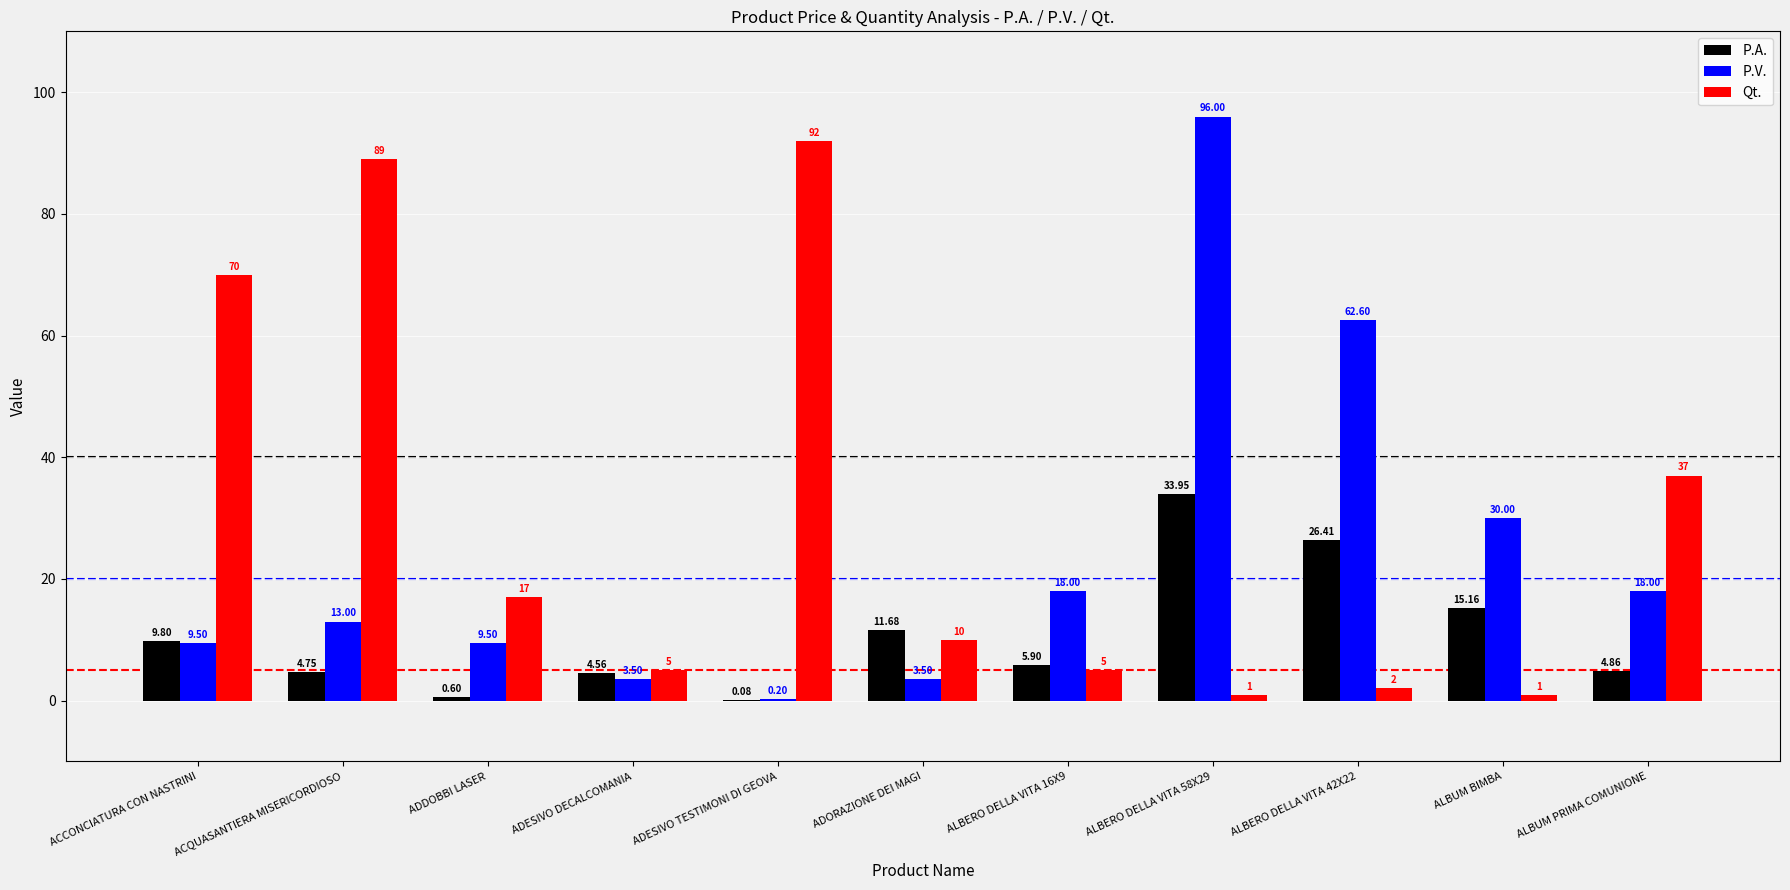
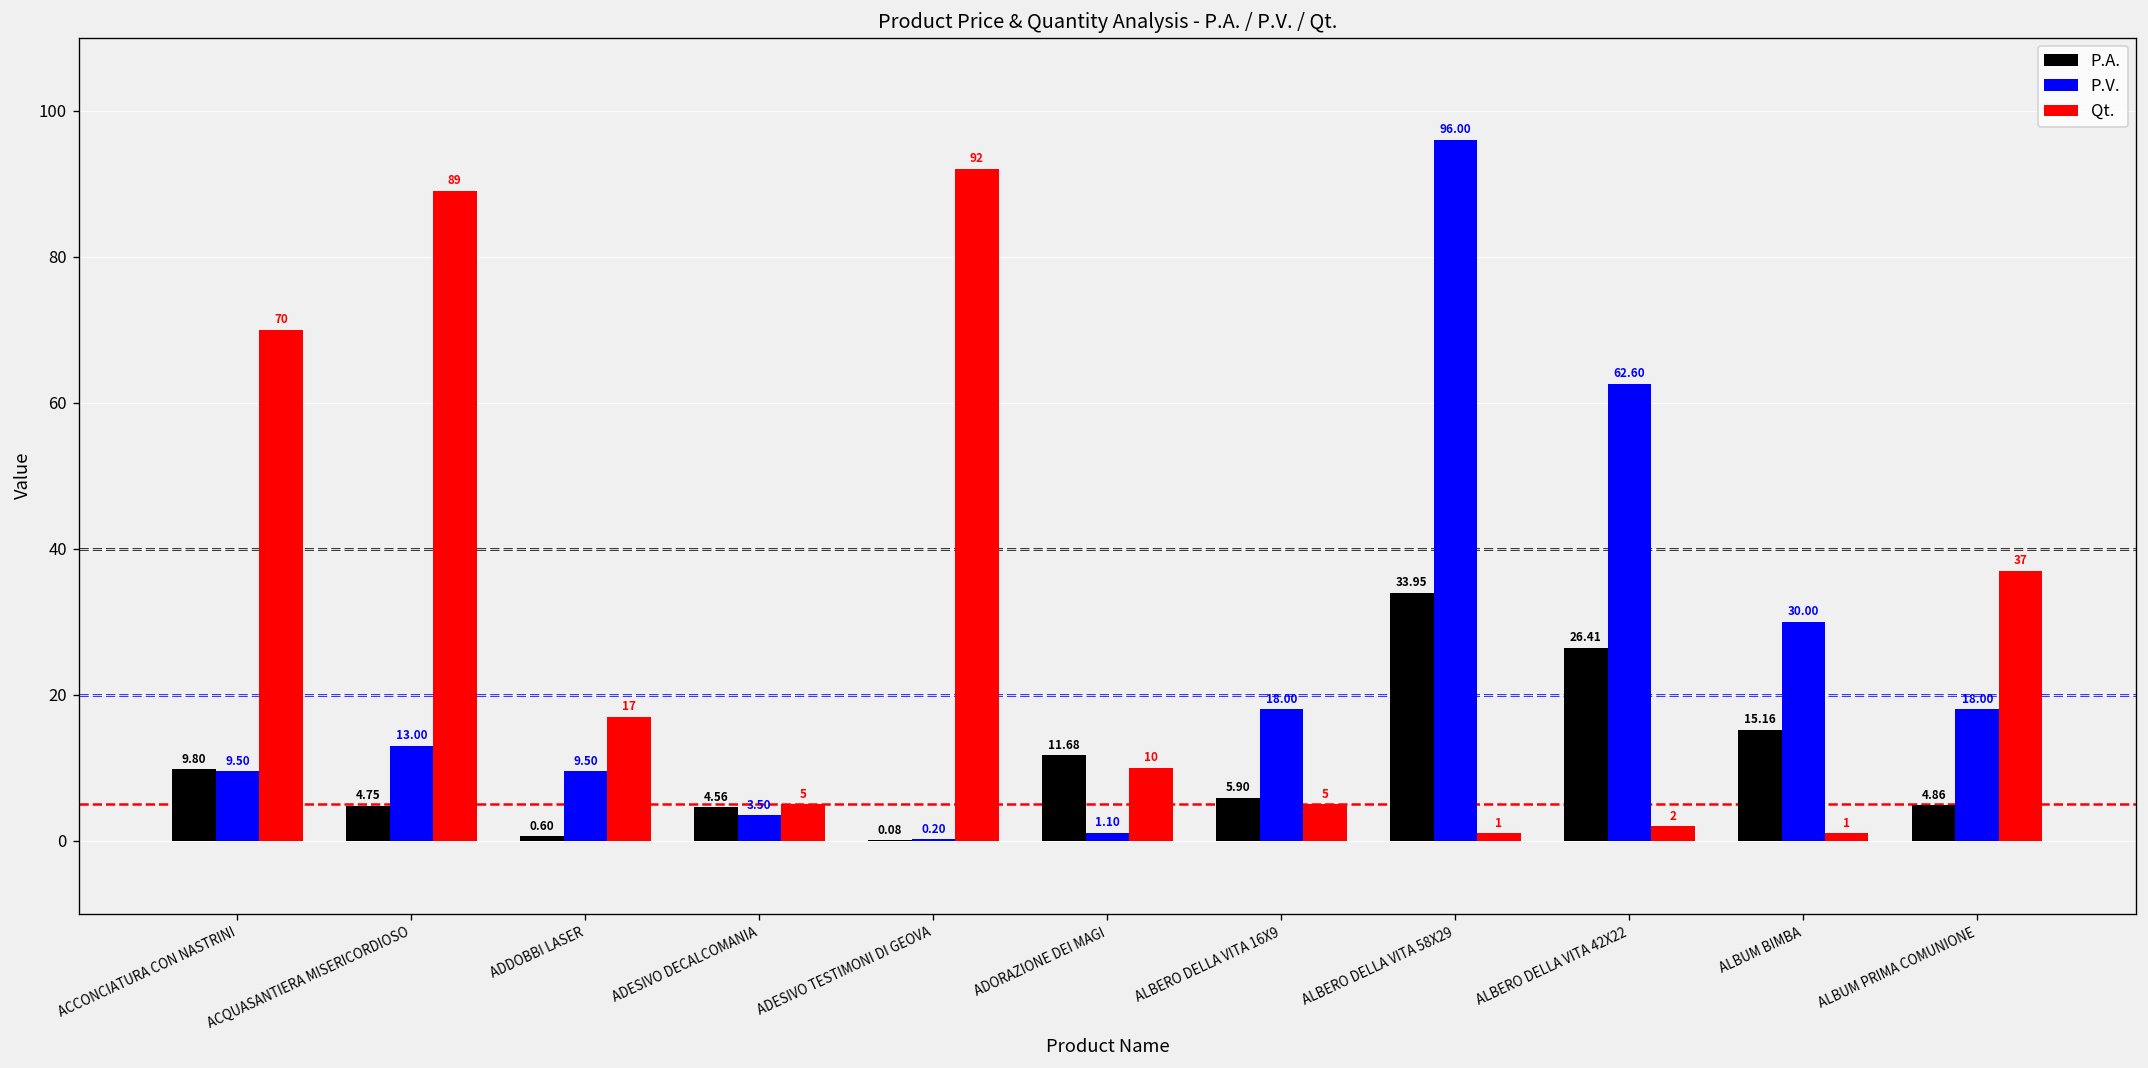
P.V., ADORAZIONE DEI MAGI: 3.50 -> 1.10
